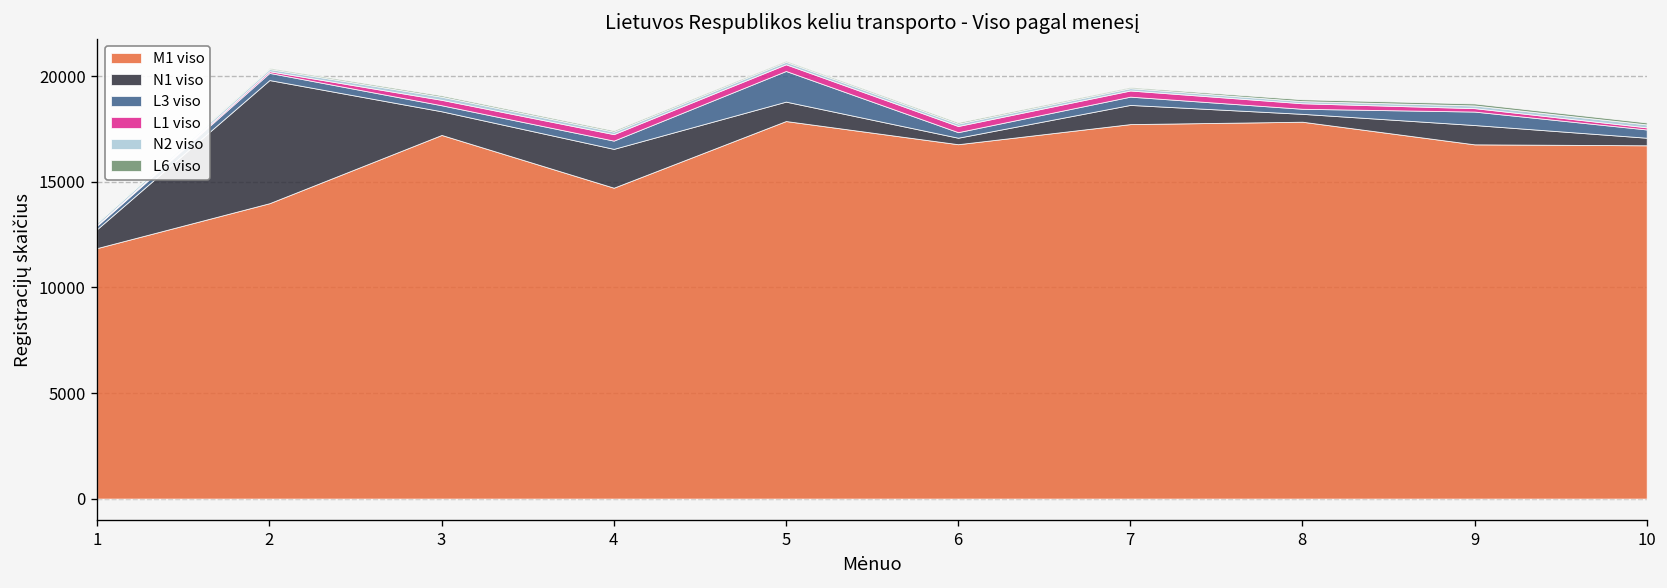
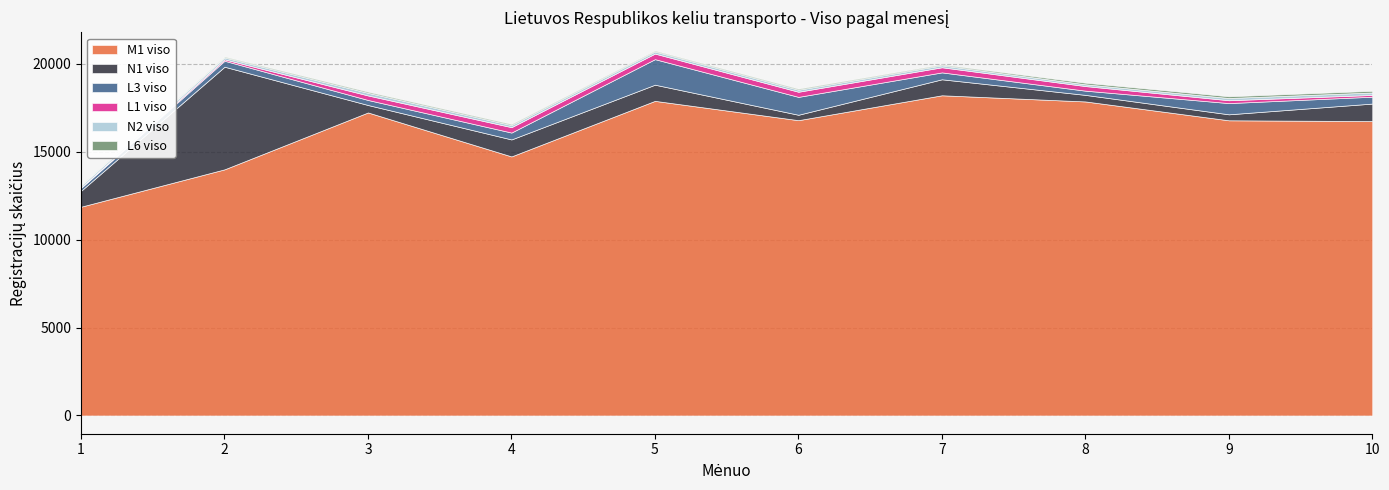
N1 viso, 3: 1100 -> 400
N1 viso, 4: 1800 -> 1000
L3 viso, 6: 300 -> 1000
M1 viso, 7: 17700 -> 18200
N1 viso, 9: 900 -> 300
N1 viso, 10: 400 -> 1000
